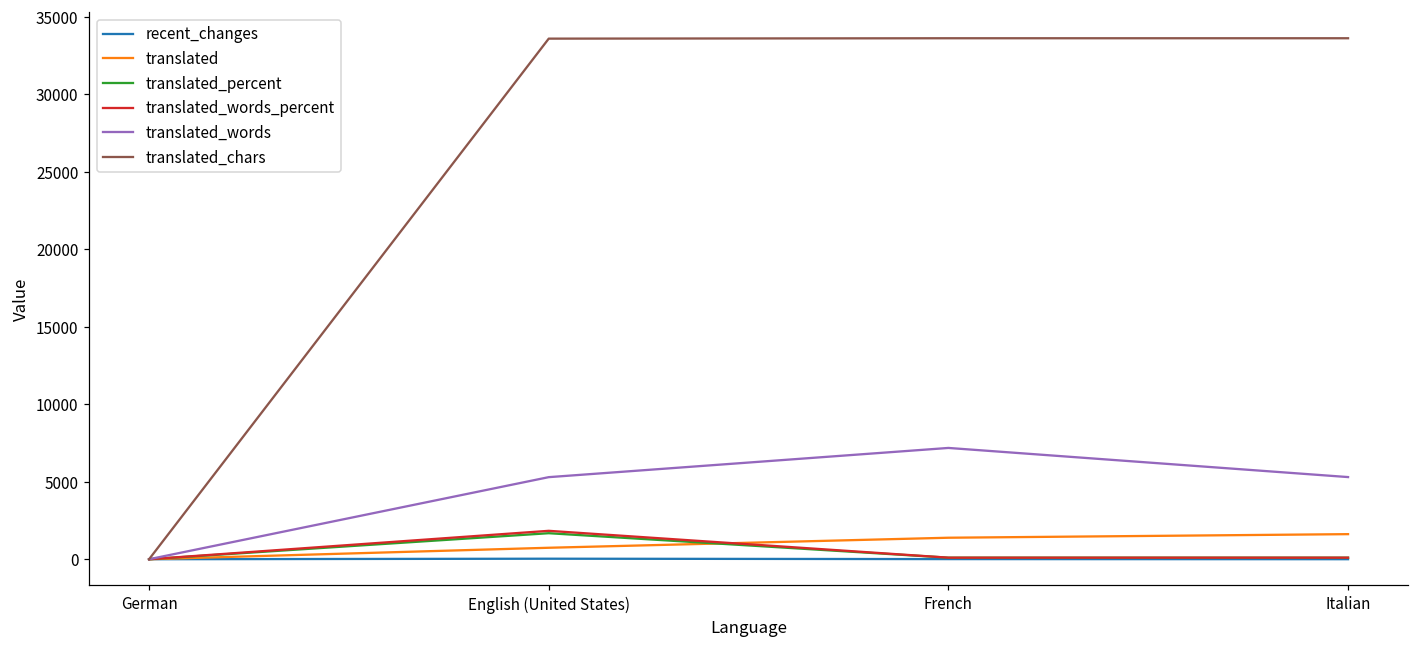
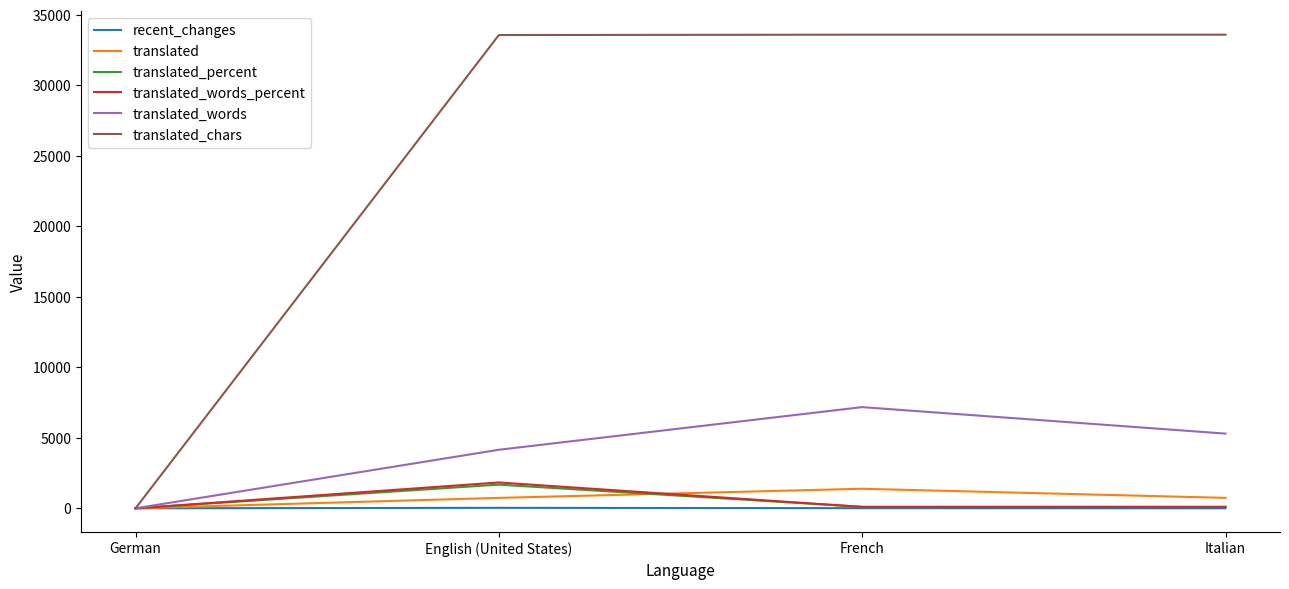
translated_words, English (United States): 5300 -> 4200
translated, Italian: 1600 -> 700
